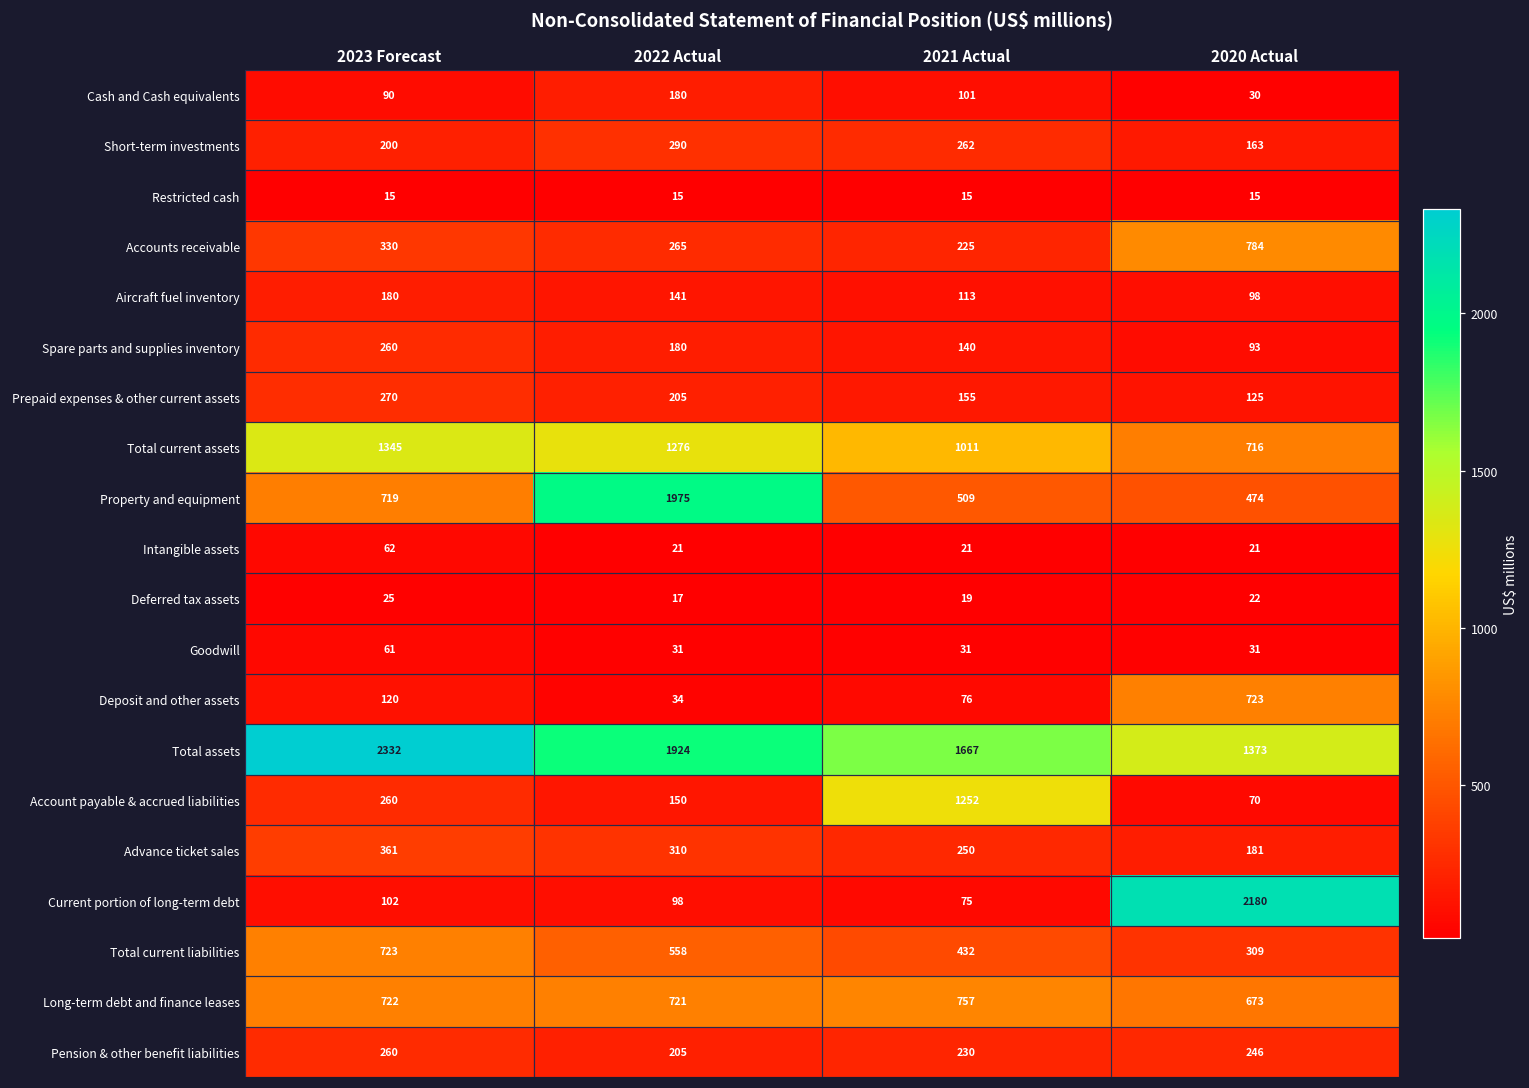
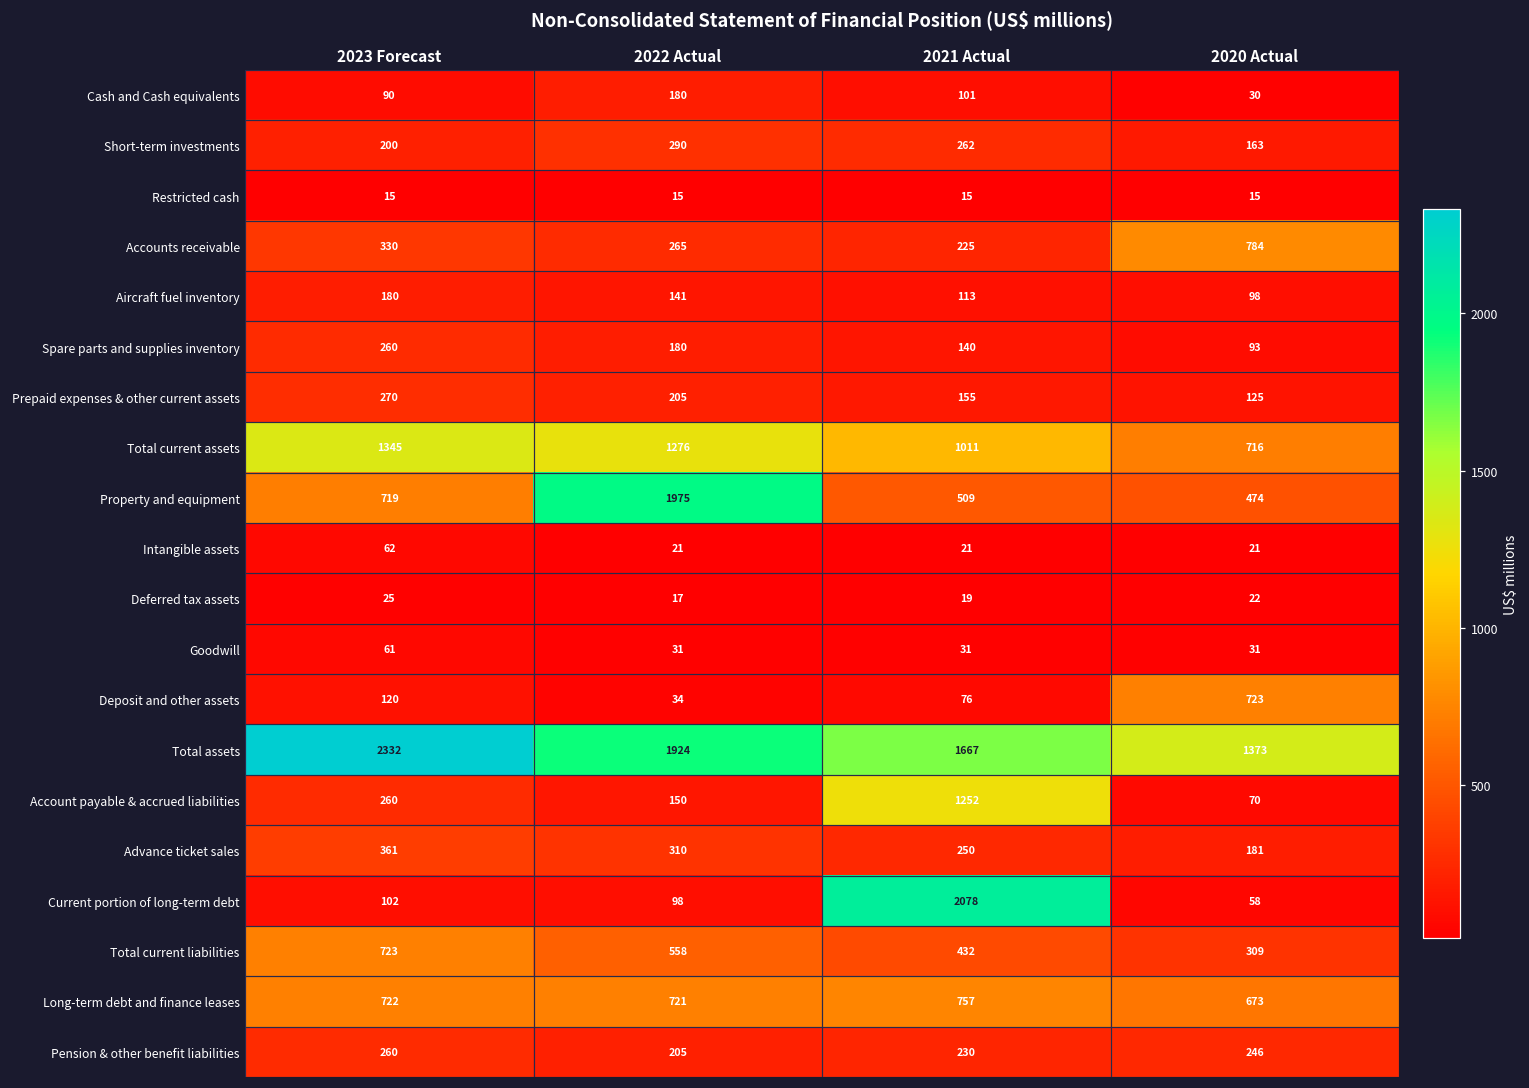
Current portion of long-term debt, 2021 Actual: 75 -> 2078
Current portion of long-term debt, 2020 Actual: 2180 -> 58
